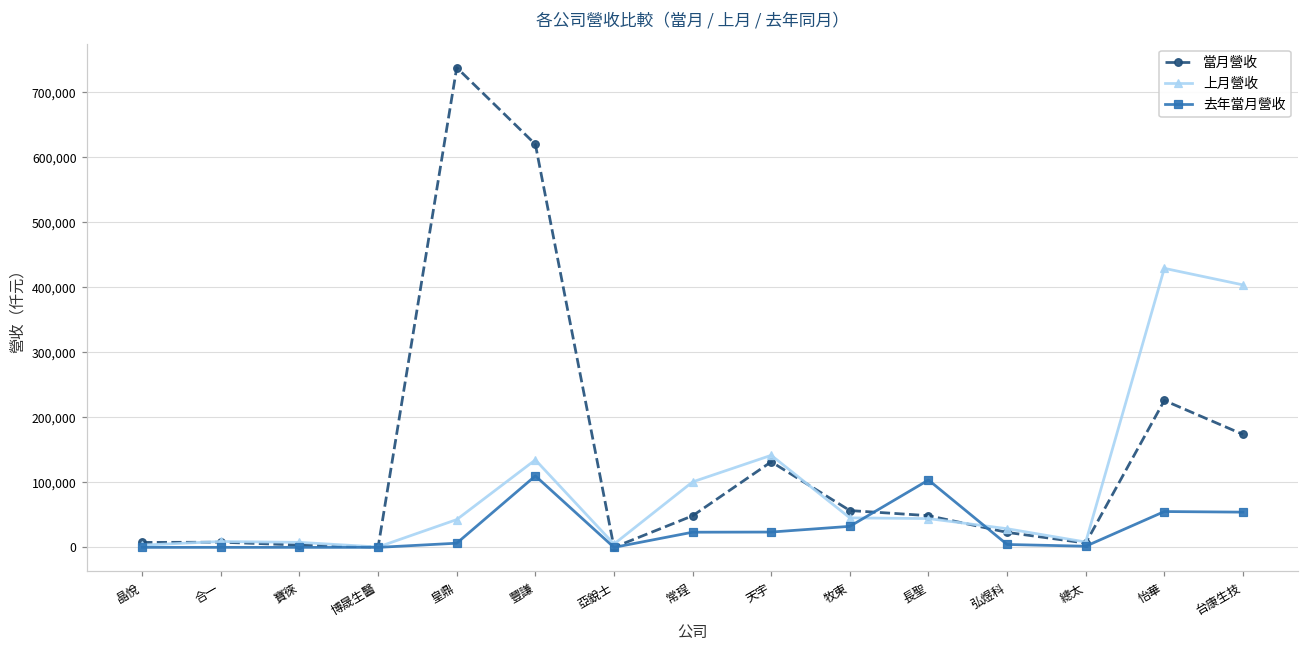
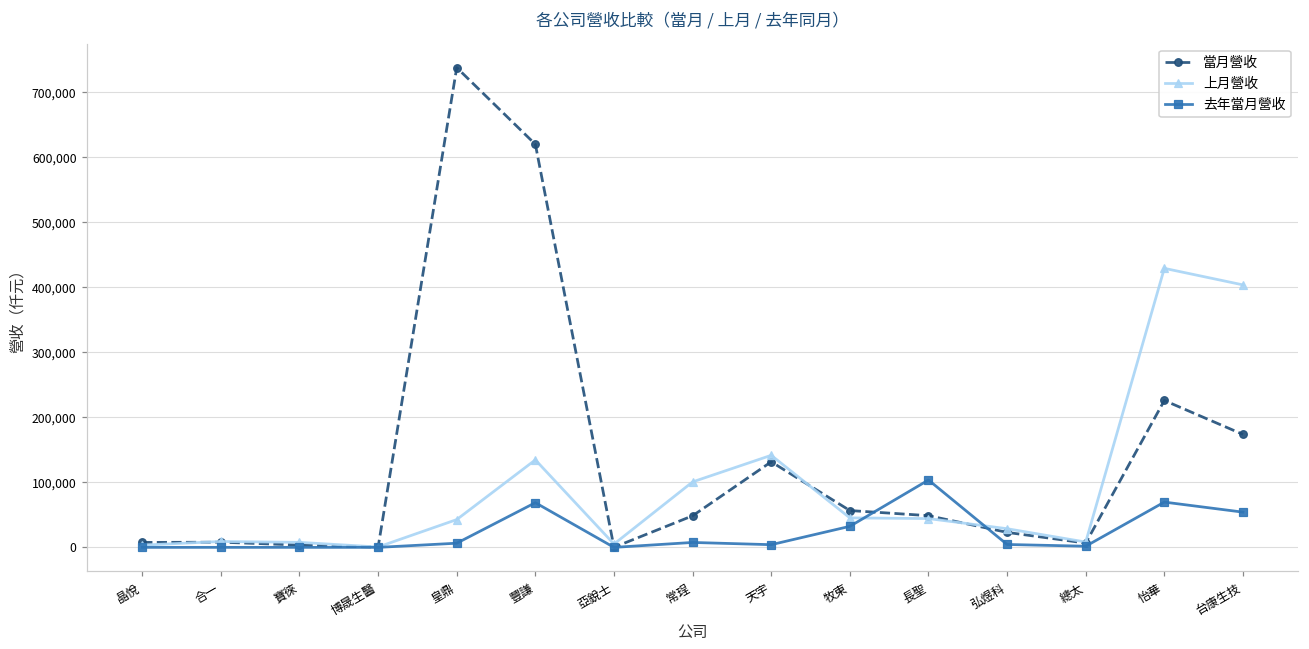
去年當月營收, 豐謙: 110,000 -> 70,000
去年當月營收, 常珵: 20,000 -> 10,000
去年當月營收, 天宇: 20,000 -> 0
去年當月營收, 怡華: 60,000 -> 70,000
